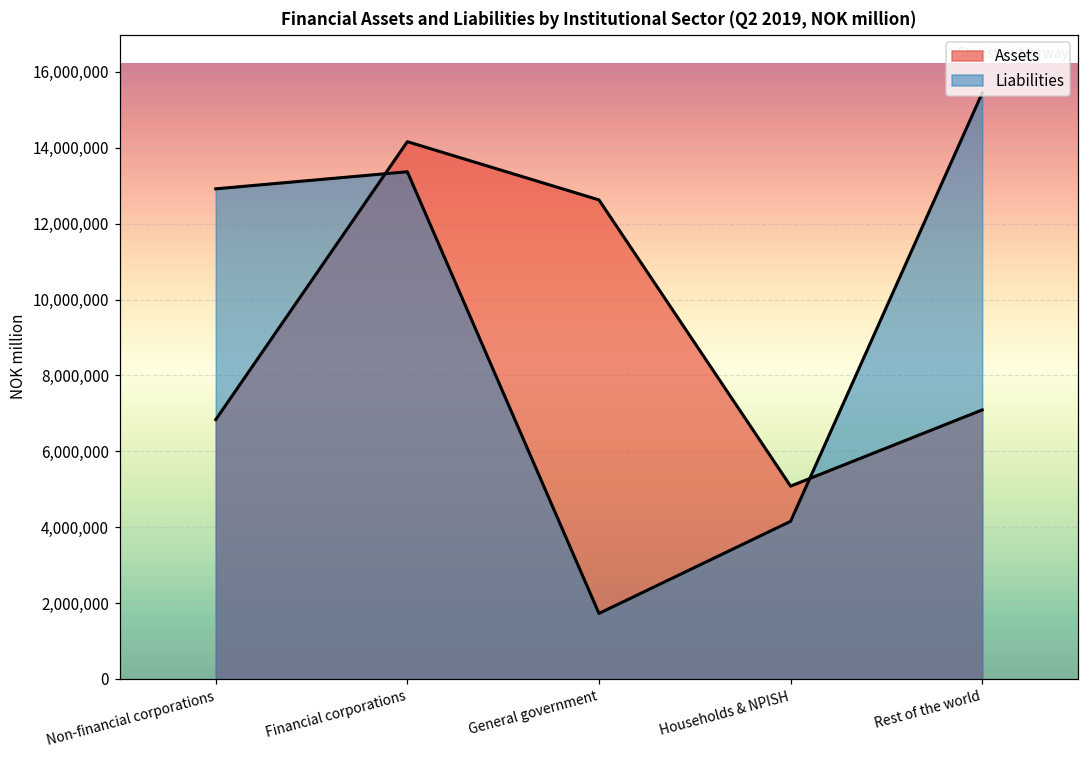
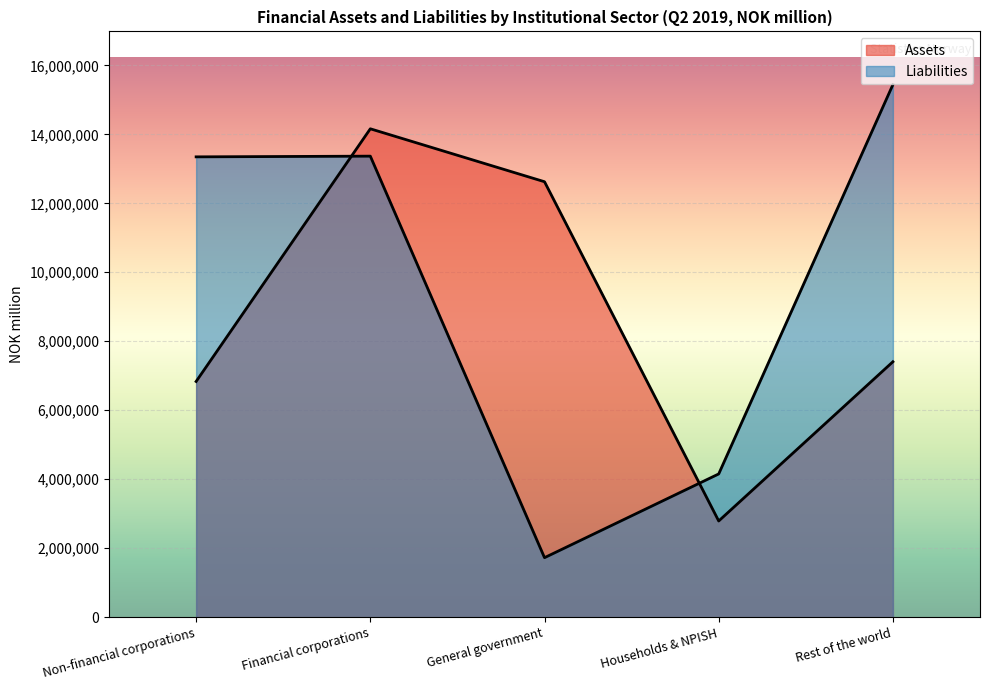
Liabilities, Non-financial corporations: 12,900,000 -> 13,300,000
Assets, Households & NPISH: 5,100,000 -> 2,800,000
Assets, Rest of the world: 7,100,000 -> 7,400,000
